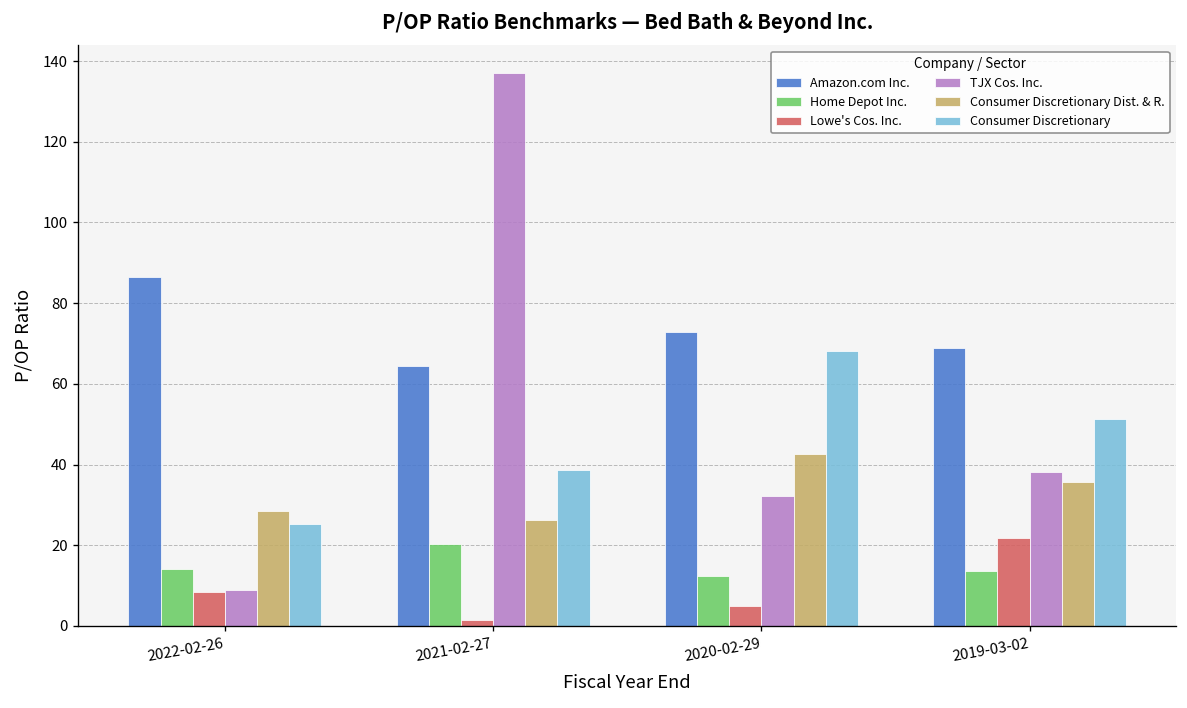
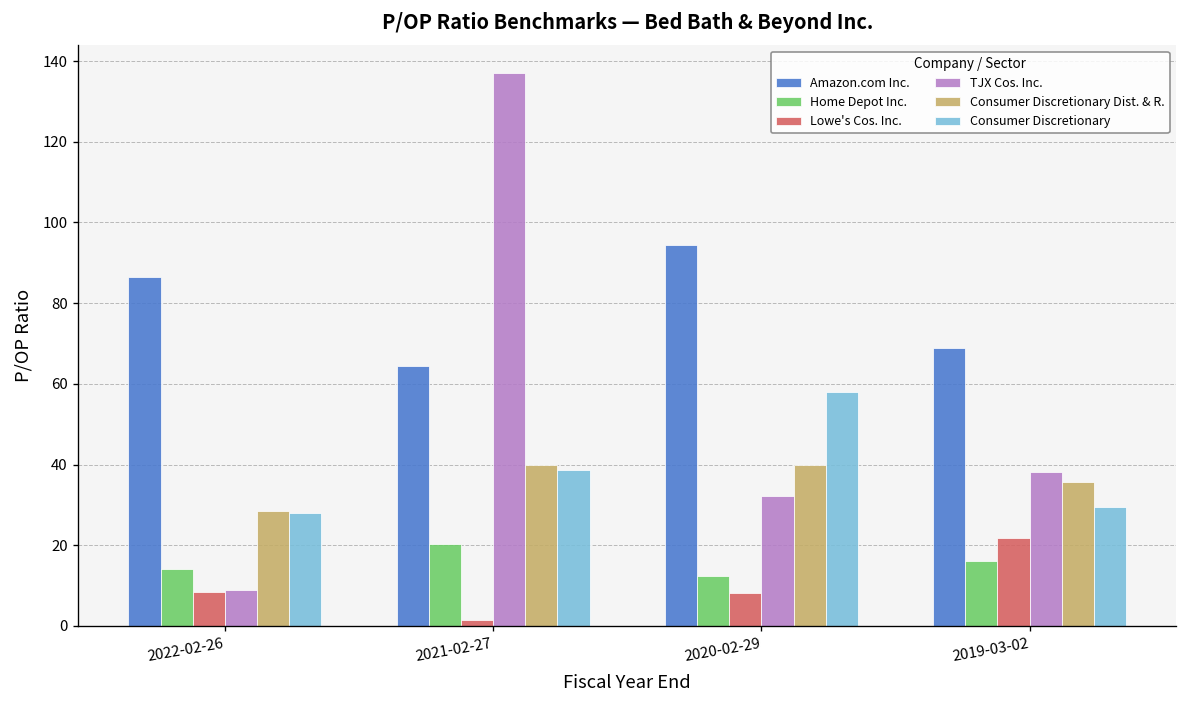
Consumer Discretionary, 2022-02-26: 25 -> 28
Consumer Discretionary Dist. & R., 2021-02-27: 26 -> 40
Amazon.com Inc., 2020-02-29: 73 -> 94
Lowe's Cos. Inc., 2020-02-29: 5 -> 8
Consumer Discretionary Dist. & R., 2020-02-29: 43 -> 40
Consumer Discretionary, 2020-02-29: 68 -> 58
Home Depot Inc., 2019-03-02: 14 -> 16
Consumer Discretionary, 2019-03-02: 51 -> 30
